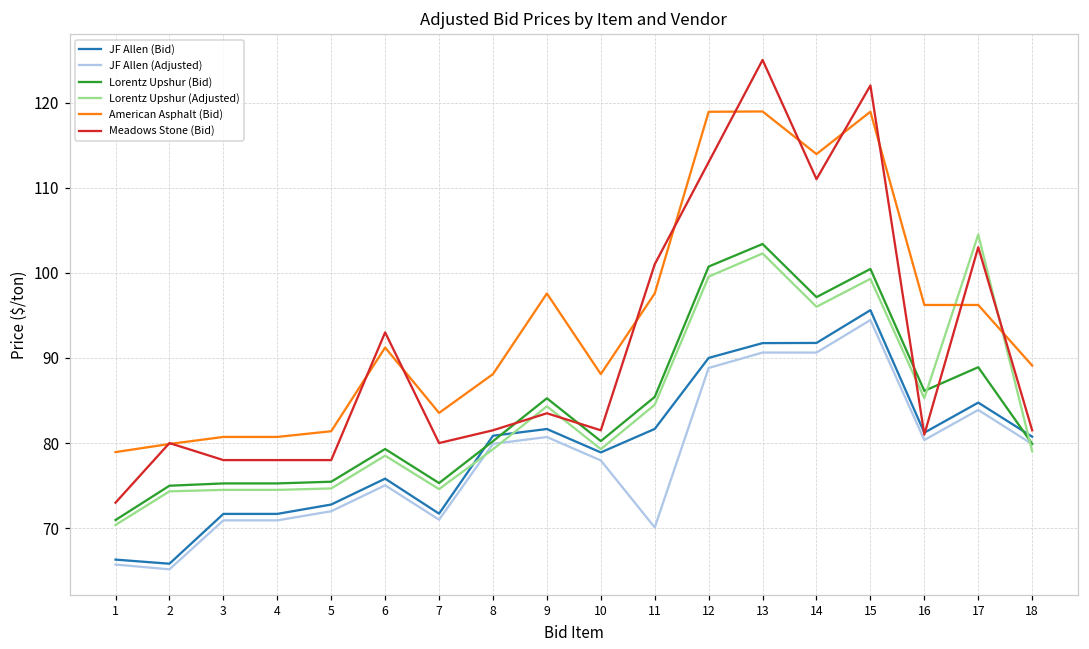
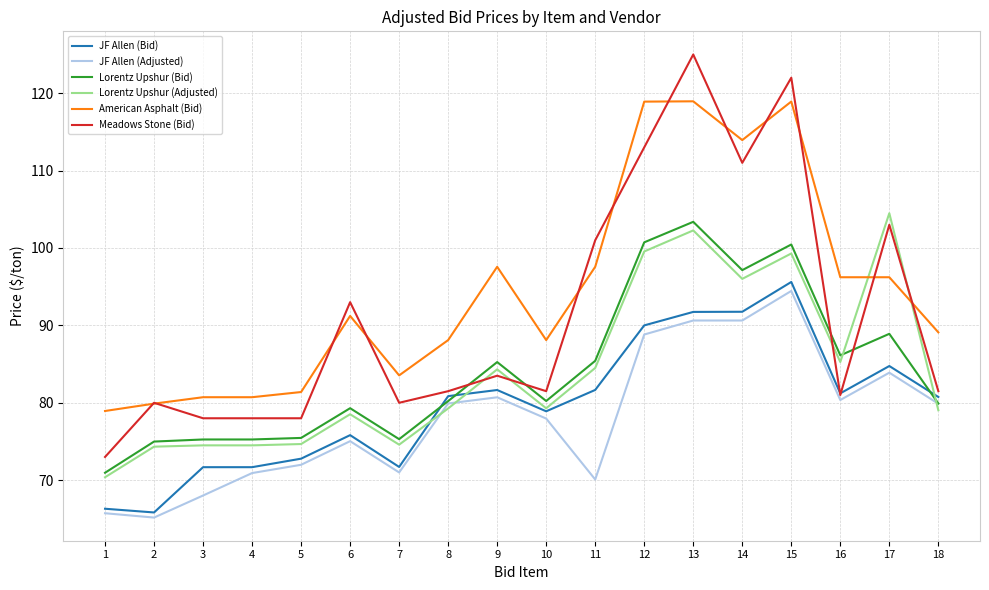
JF Allen (Adjusted), 3: 71 -> 68
